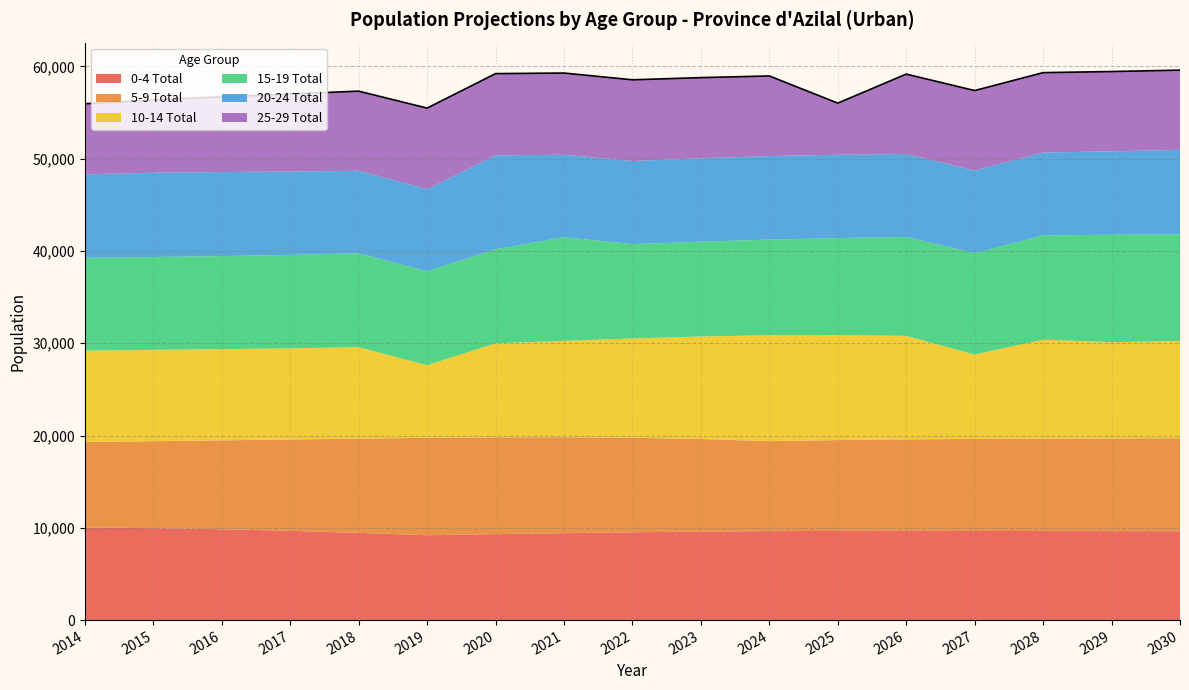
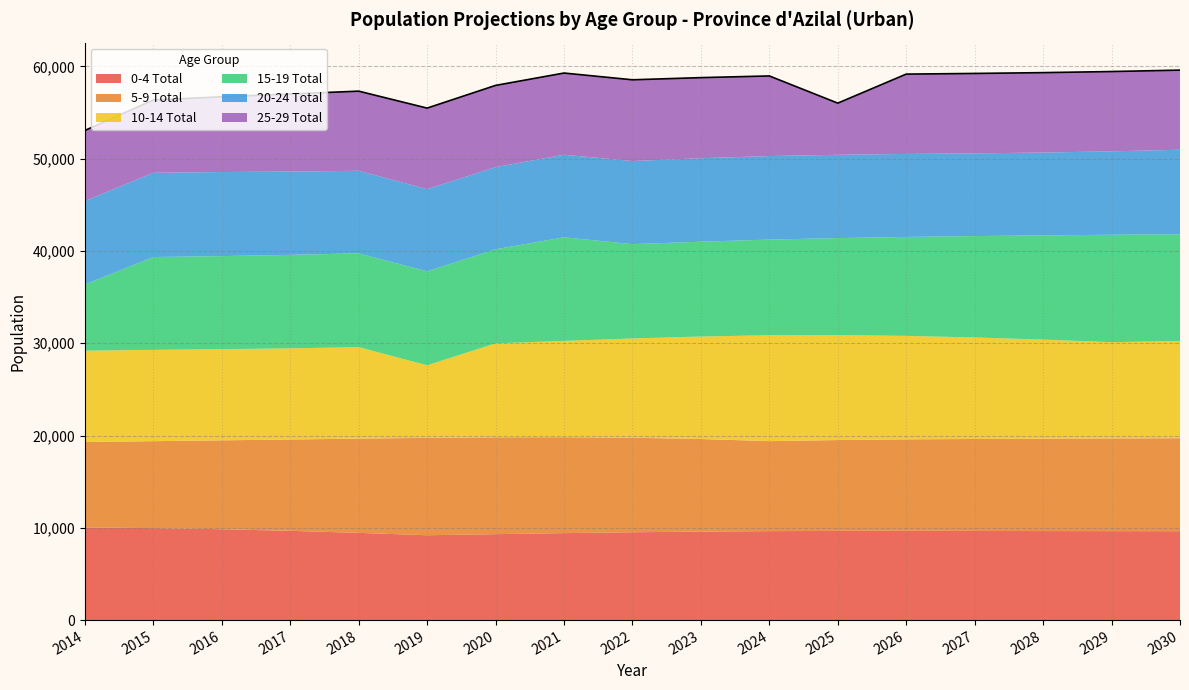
15-19 Total, 2014: 10,000 -> 7,000
20-24 Total, 2020: 10,000 -> 9,000
10-14 Total, 2027: 9,000 -> 11,000
